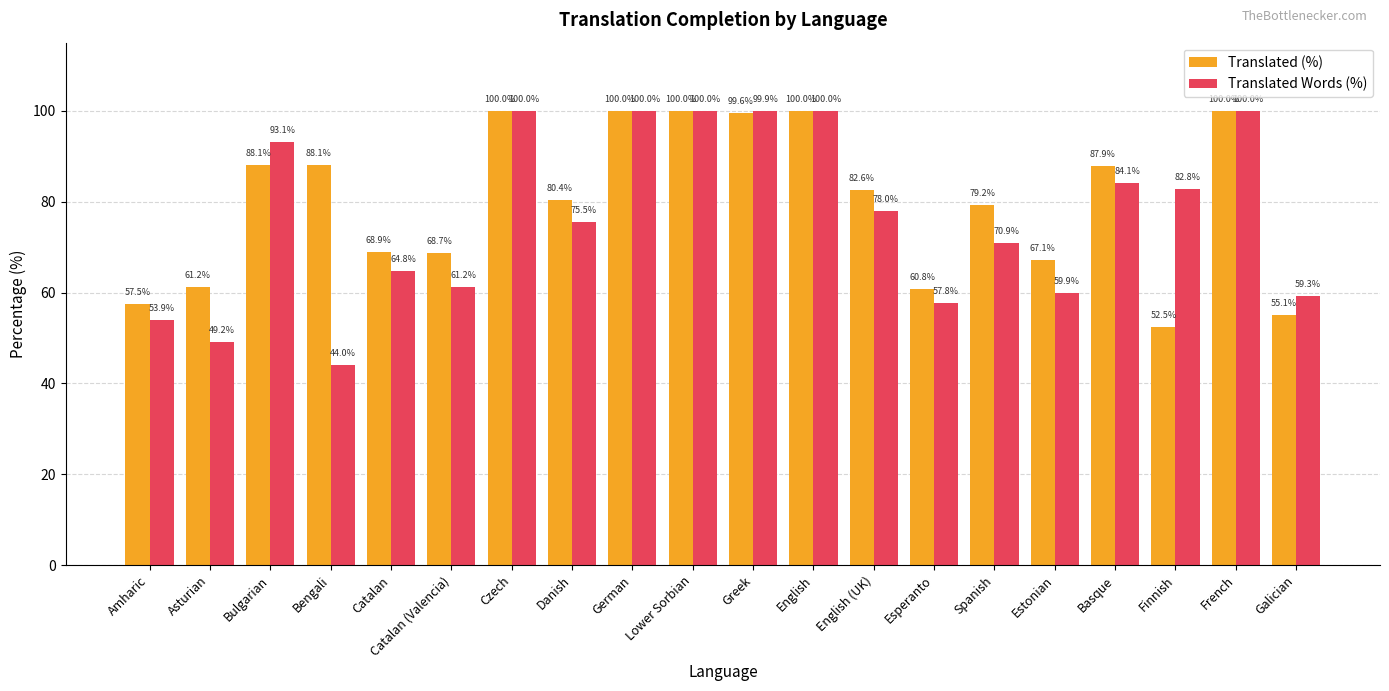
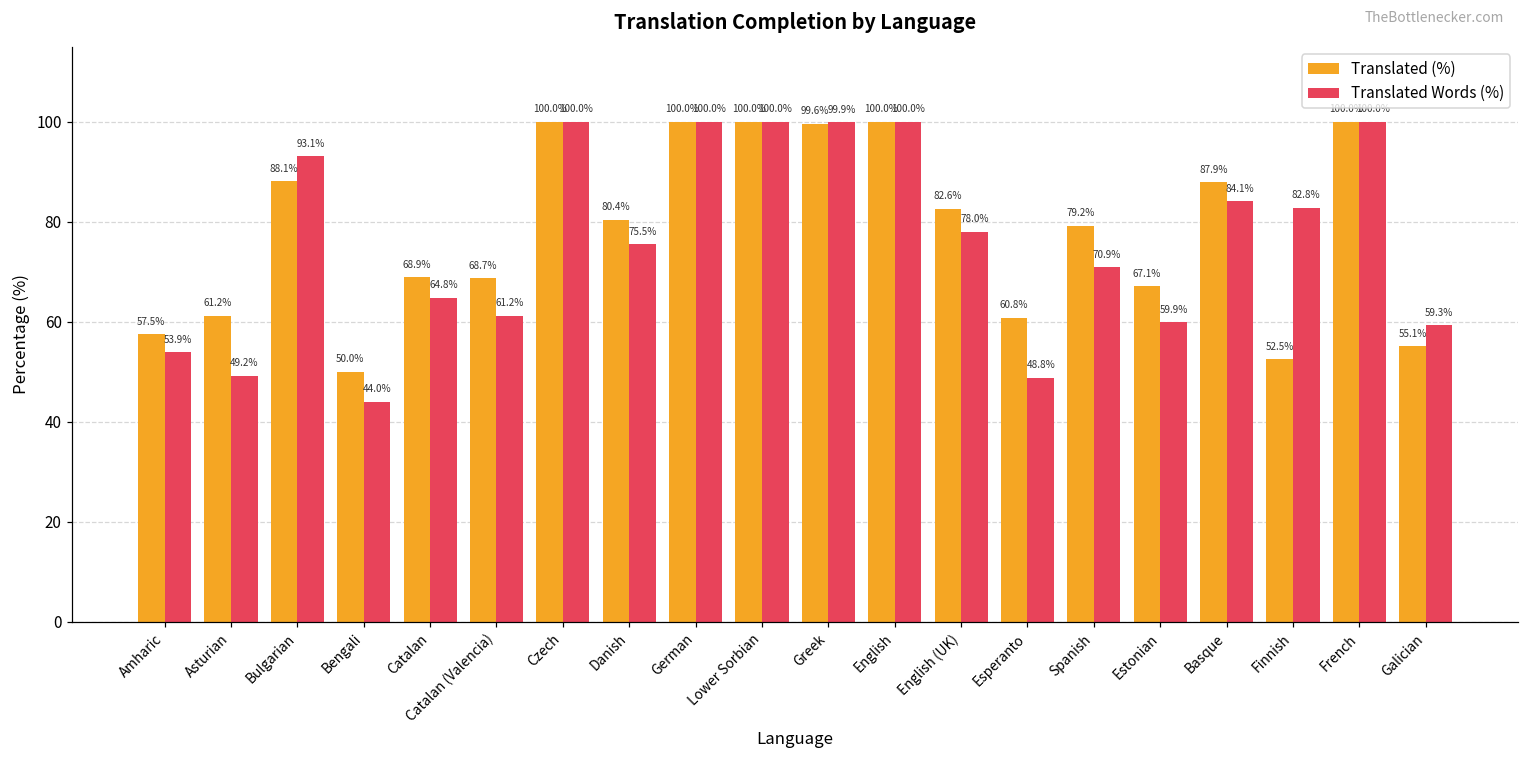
Translated (%), Bengali: 88.1% -> 50.0%
Translated Words (%), Esperanto: 57.8% -> 48.8%
